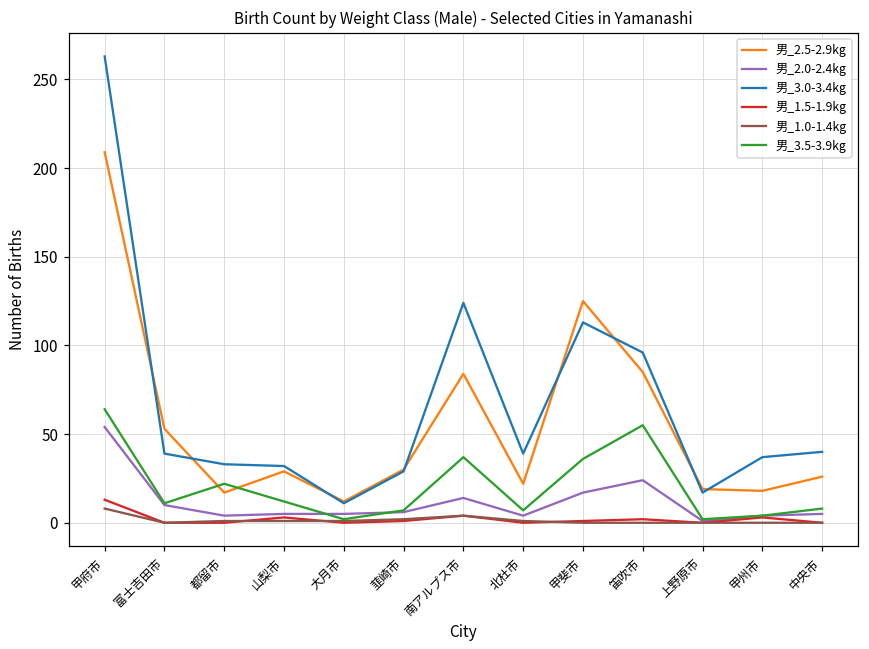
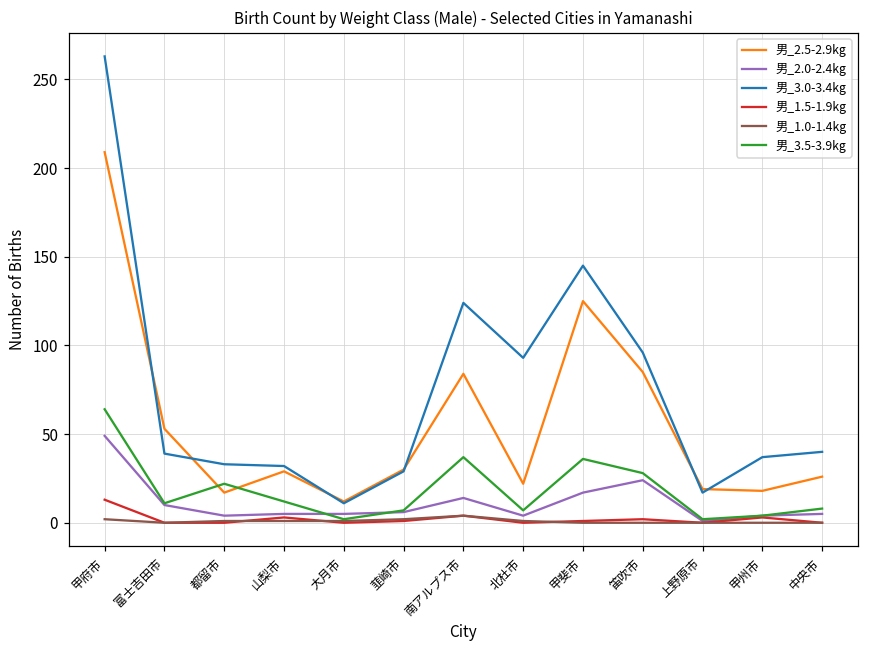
男_2.0-2.4kg, 甲府市: 54 -> 49
男_1.0-1.4kg, 甲府市: 8 -> 2
男_3.0-3.4kg, 北杜市: 39 -> 93
男_3.0-3.4kg, 甲斐市: 113 -> 145
男_3.5-3.9kg, 笛吹市: 55 -> 28
